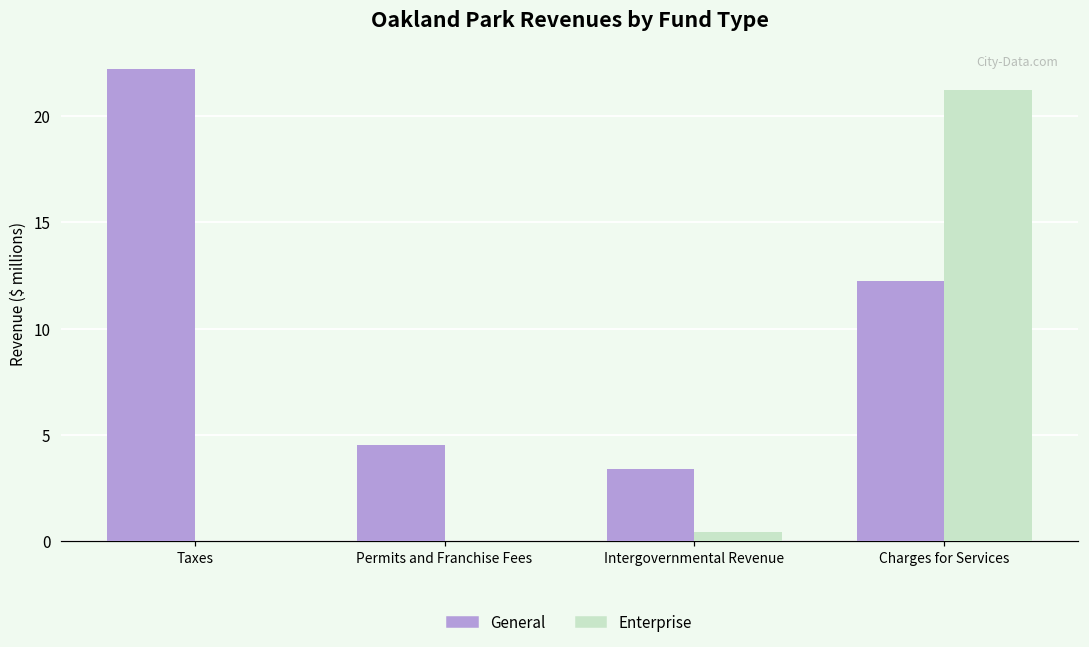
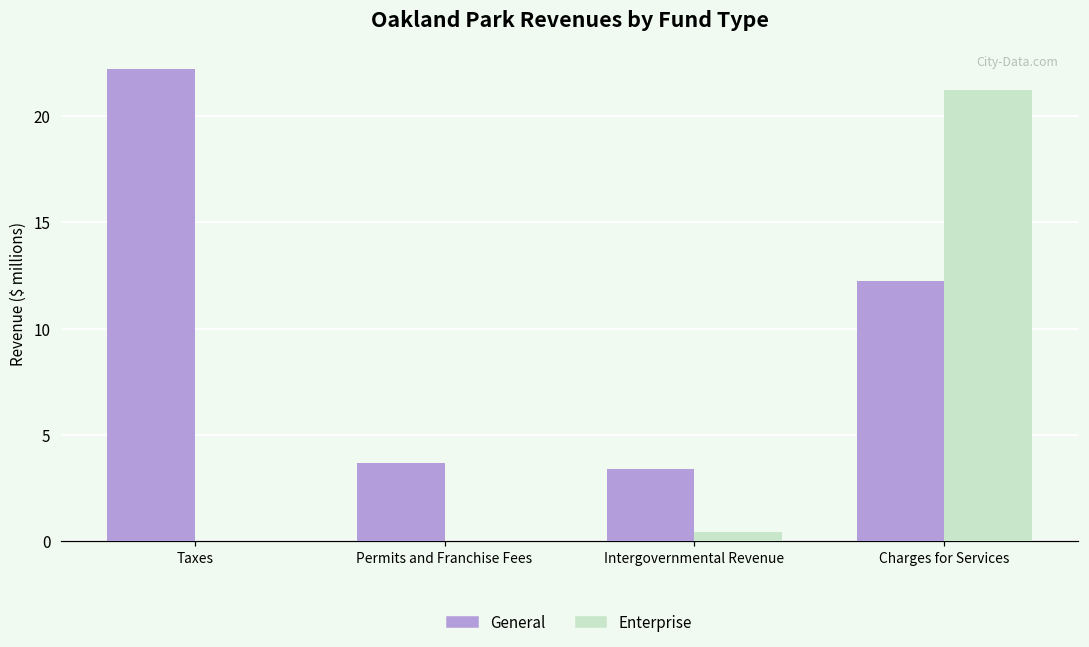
General, Permits and Franchise Fees: 4.5 -> 3.7
